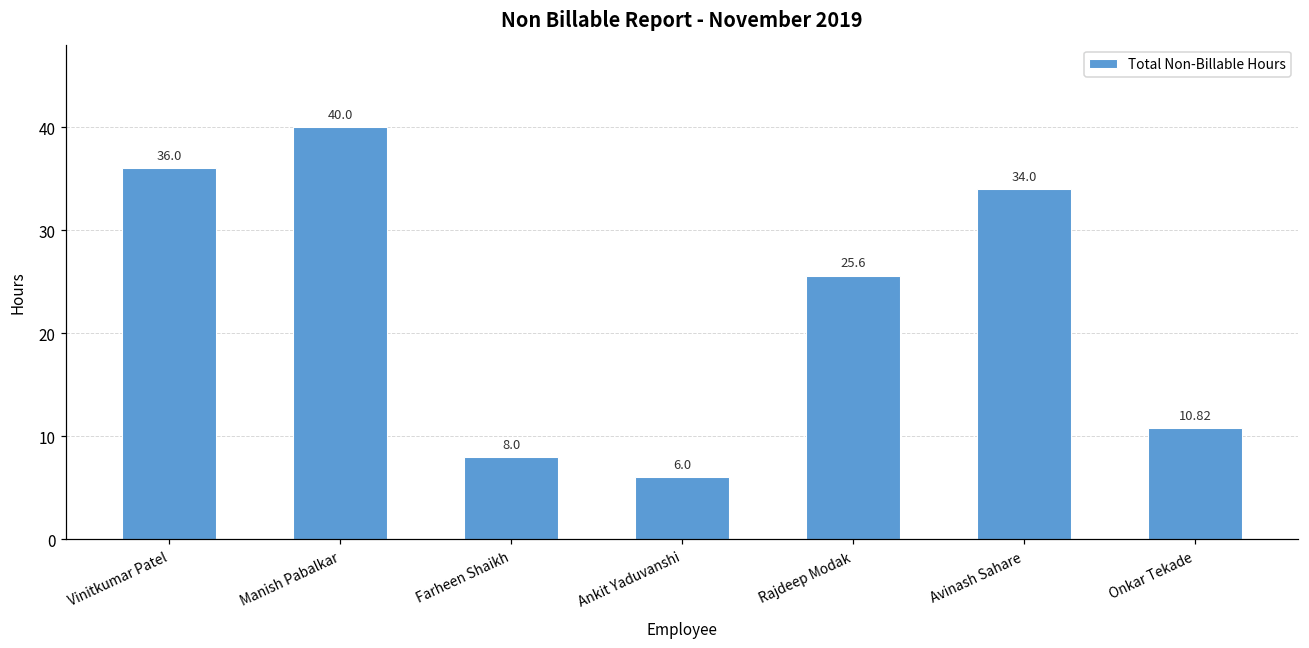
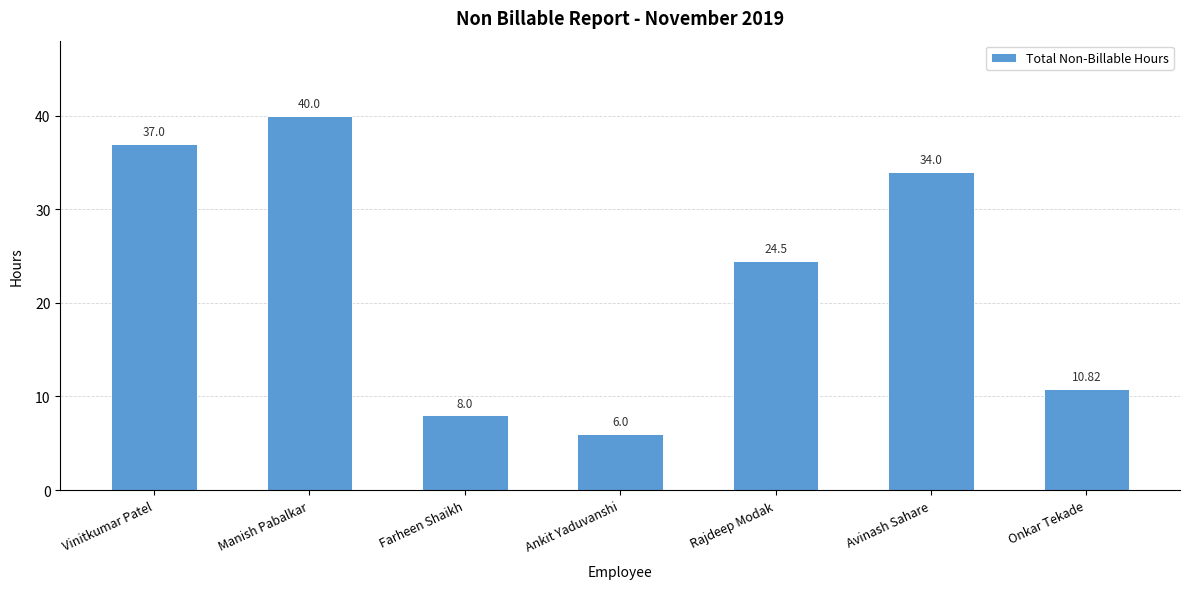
Vinitkumar Patel: 36.0 -> 37.0
Rajdeep Modak: 25.6 -> 24.5
